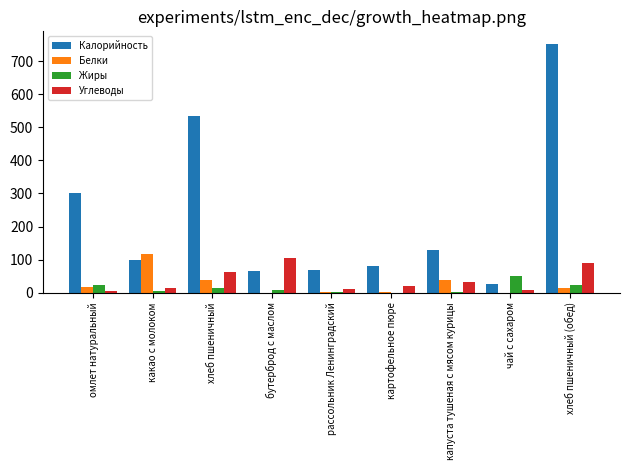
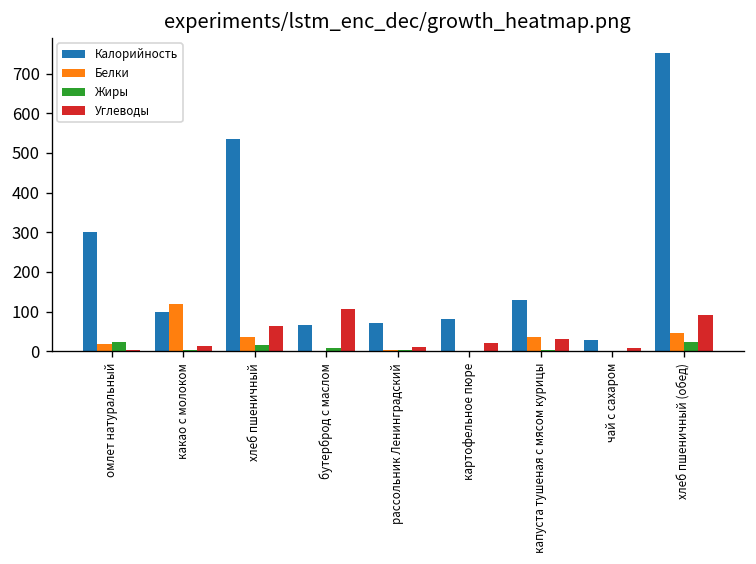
Жиры, чай с сахаром: 50 -> 0
Белки, хлеб пшеничный (обед): 10 -> 50
